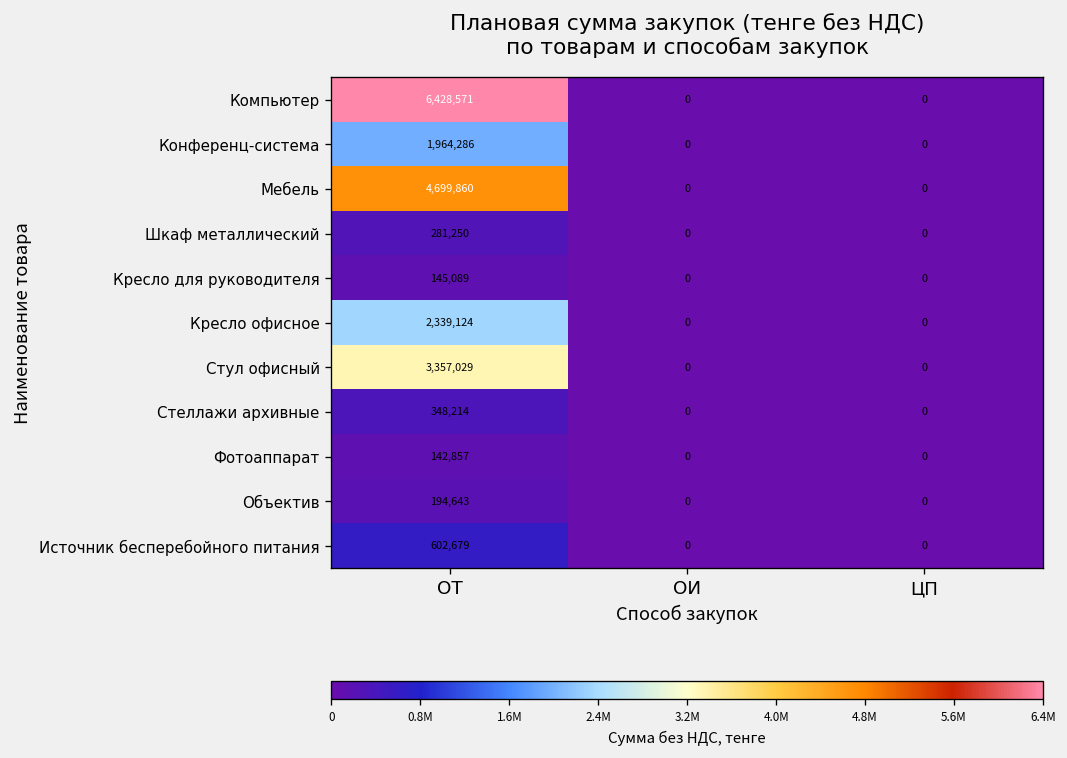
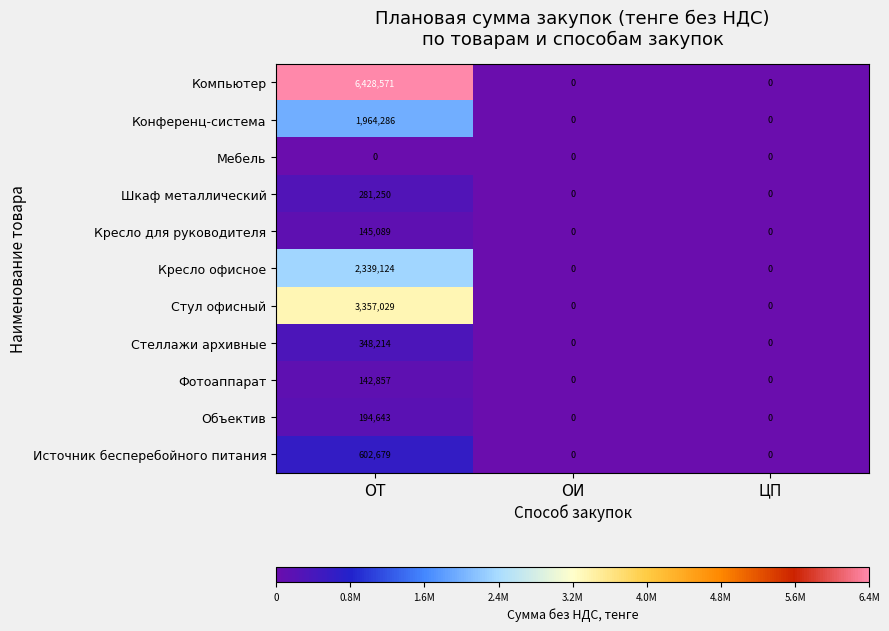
Мебель, ОТ: 4,699,860 -> 0
